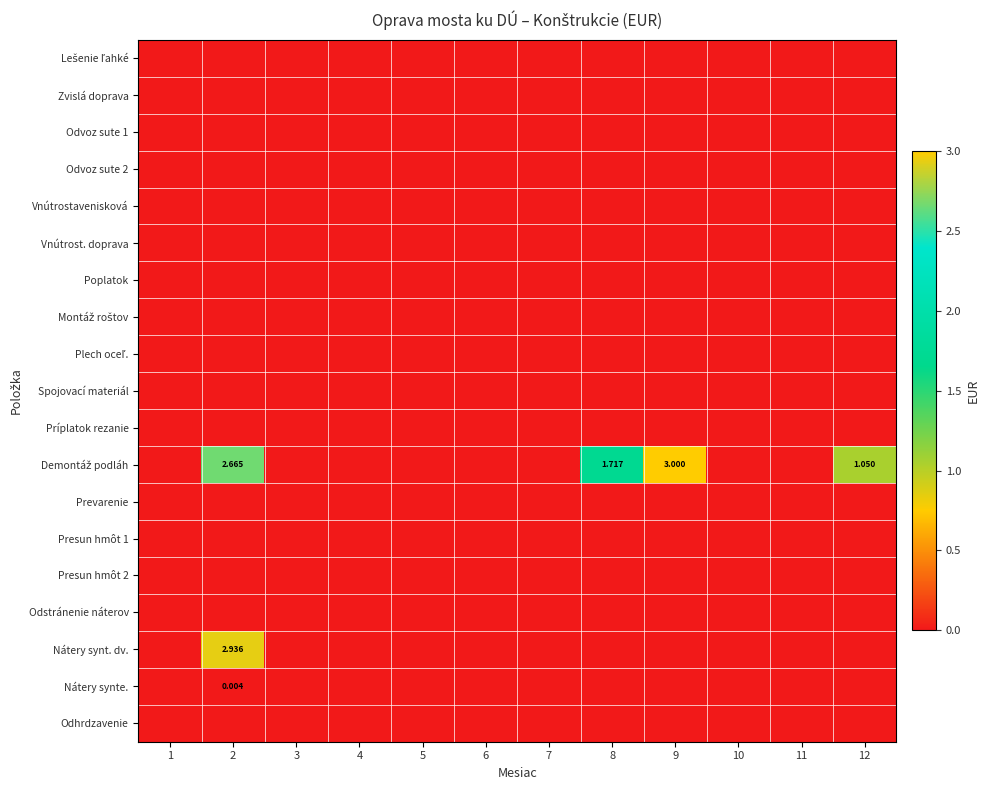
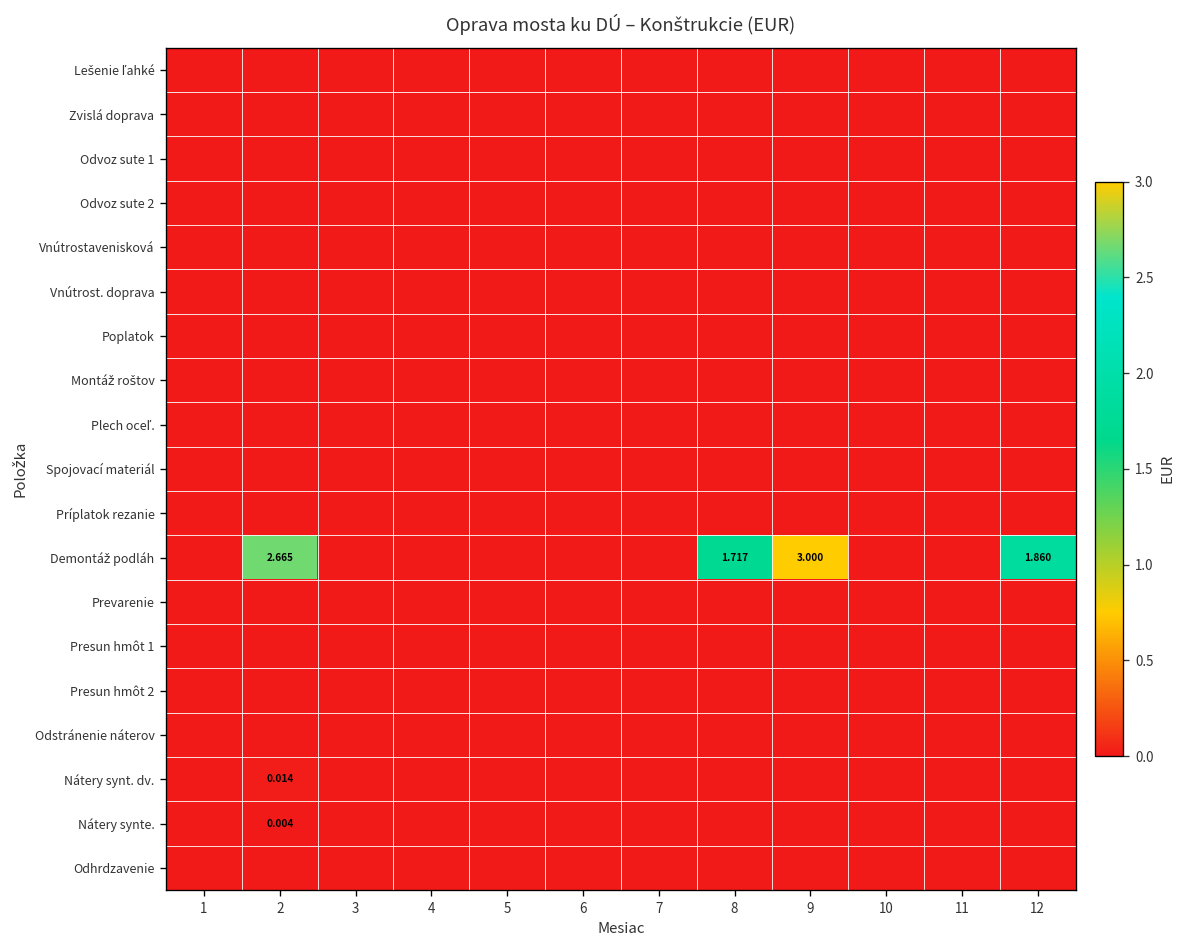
Demontáž podláh, 12: 1.050 -> 1.860
Nátery synt. dv., 2: 2.936 -> 0.014
